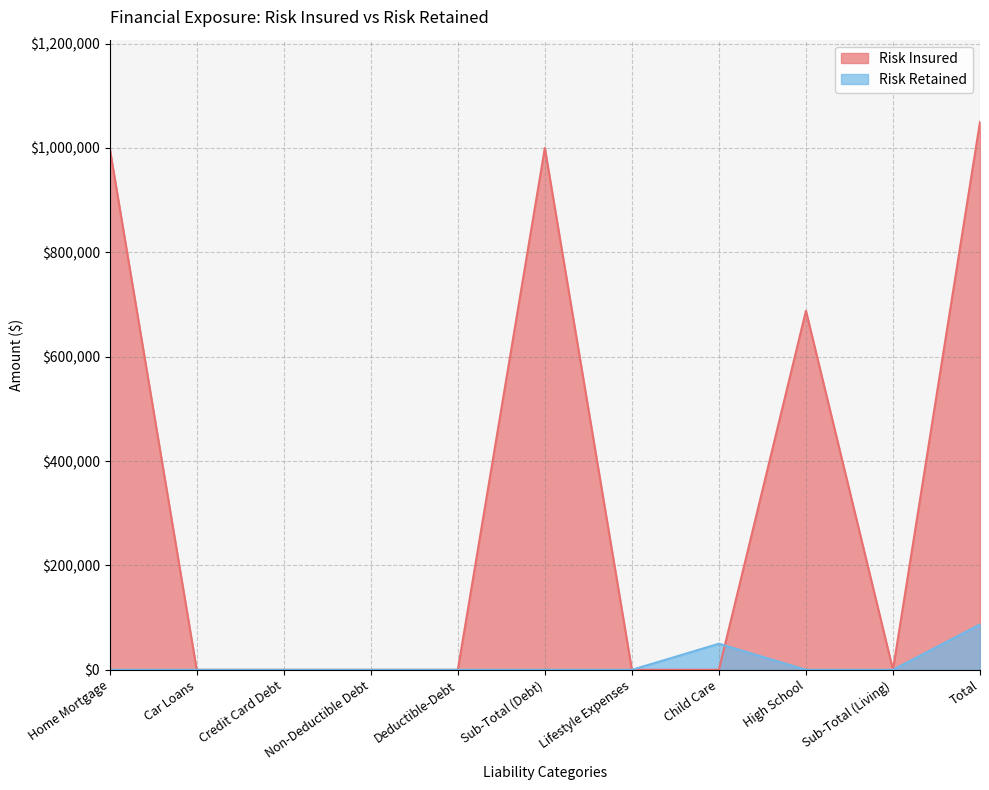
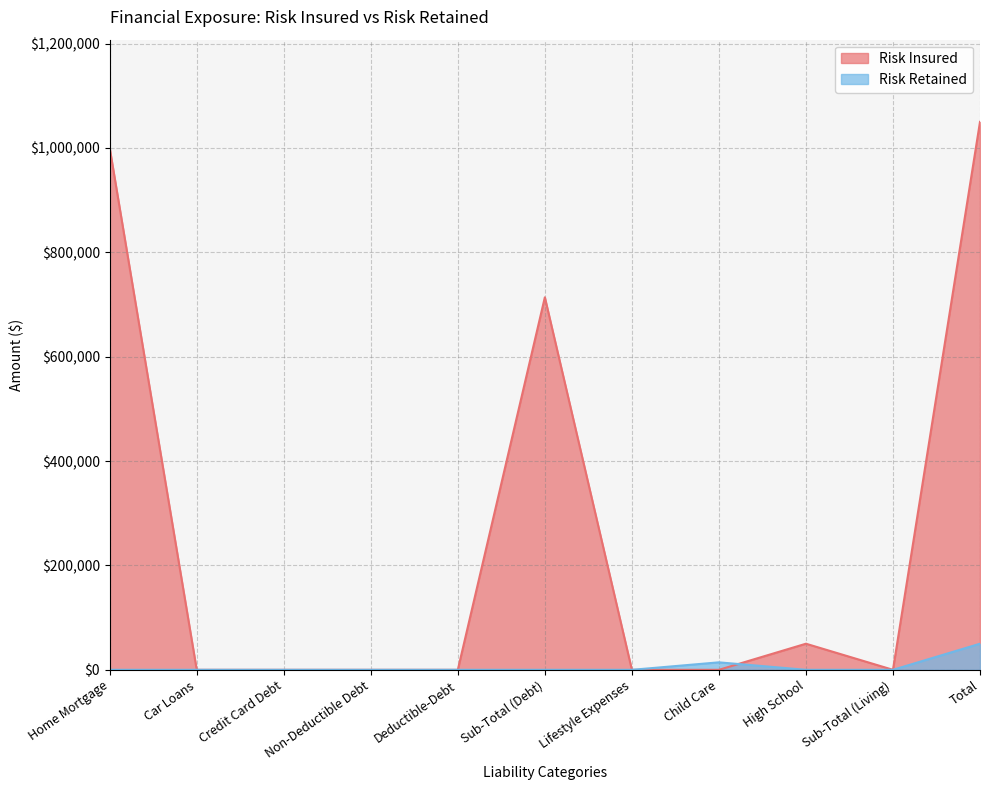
Risk Insured, Sub-Total (Debt): $1,000,000 -> $710,000
Risk Retained, Child Care: $50,000 -> $10,000
Risk Insured, High School: $690,000 -> $50,000
Risk Retained, Total: $90,000 -> $50,000
